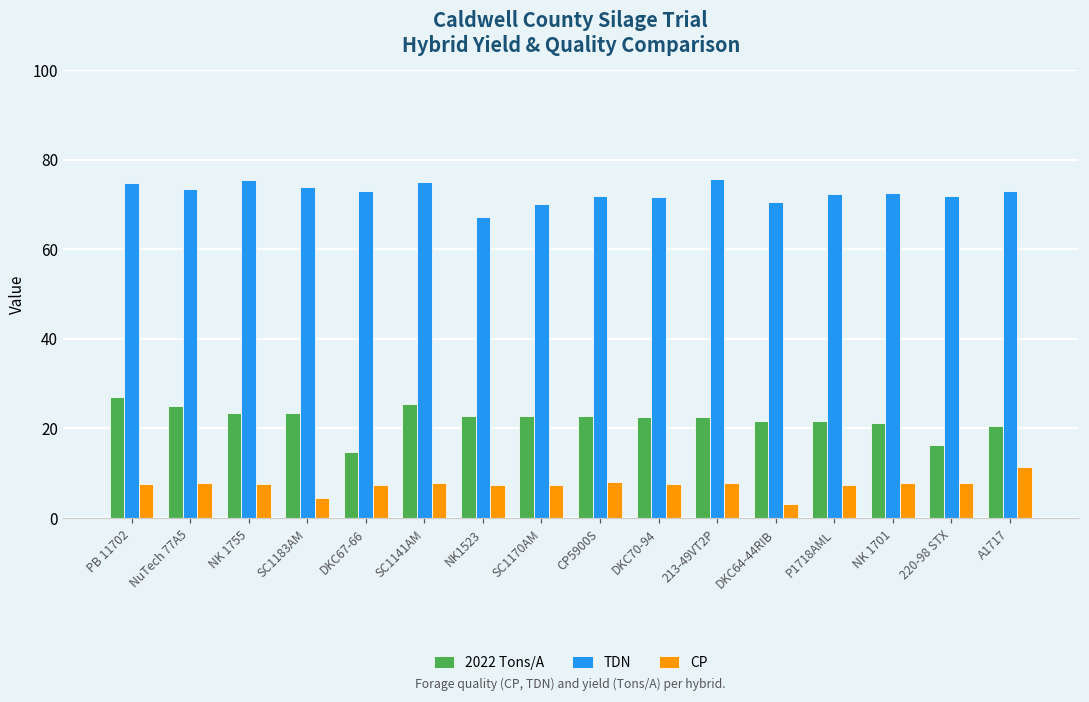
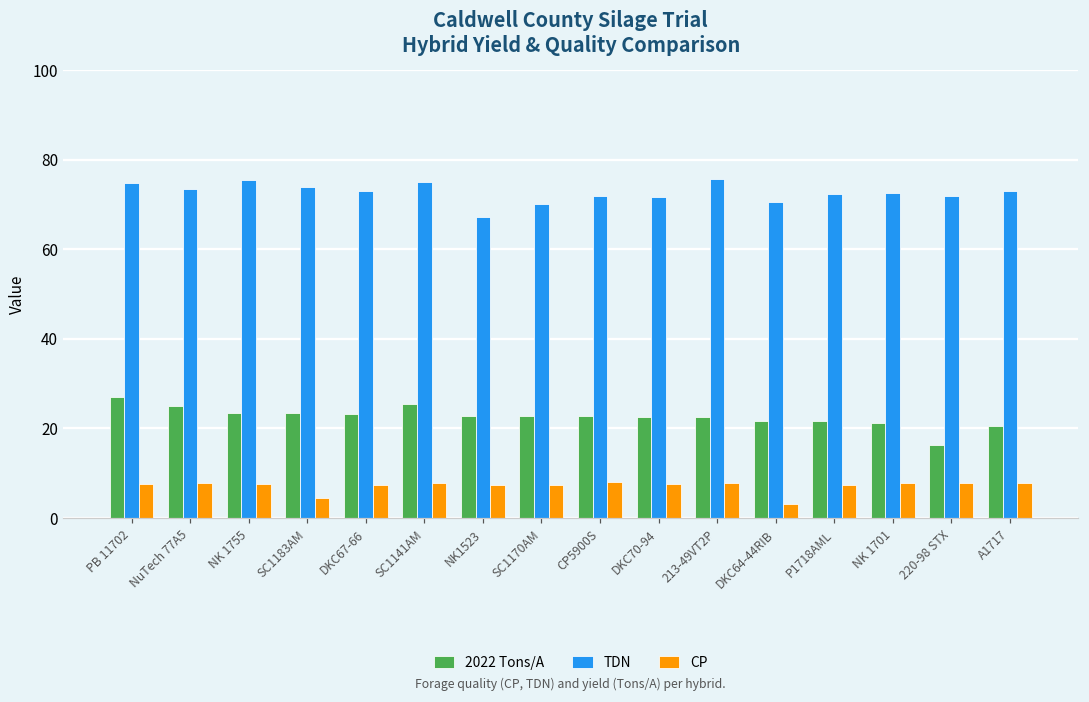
2022 Tons/A, DKC67-66: 15 -> 23
CP, A1717: 11 -> 8
